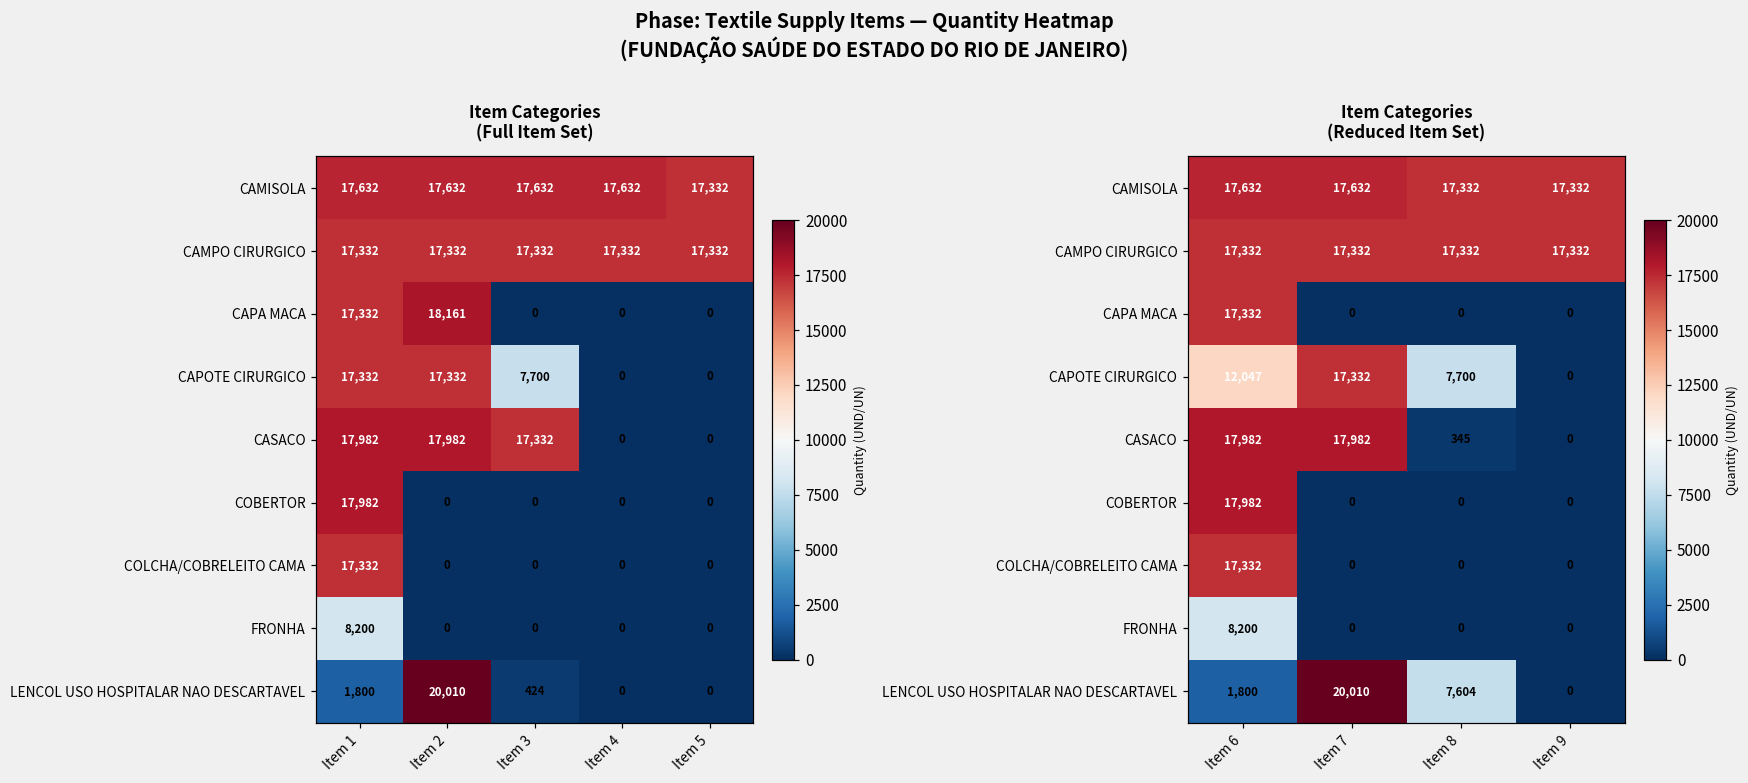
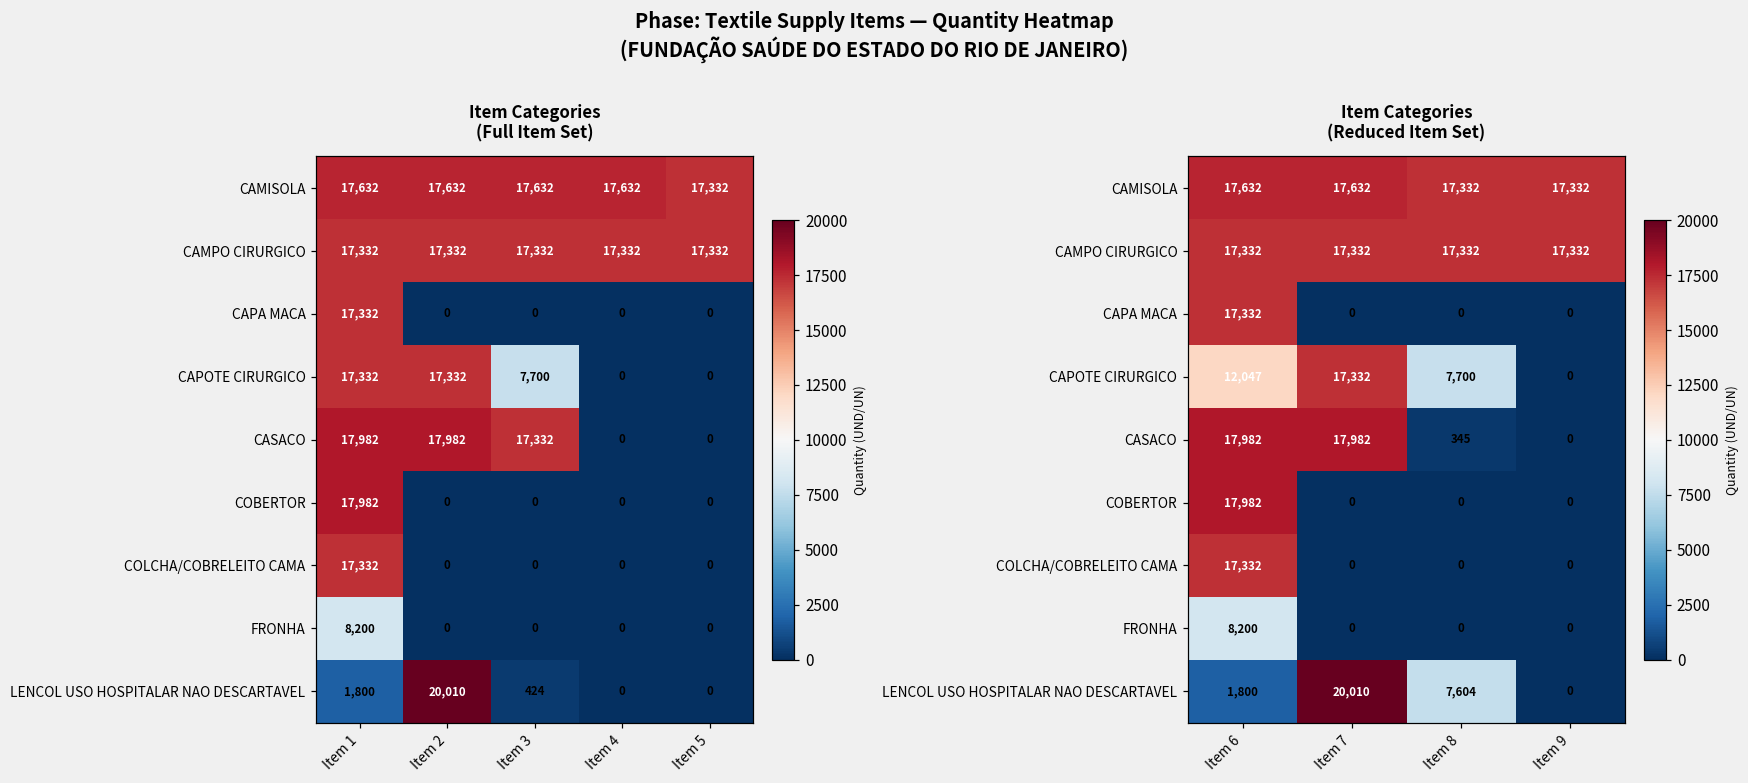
Item Categories (Full Item Set), CAPA MACA, Item 2: 18,161 -> 0
